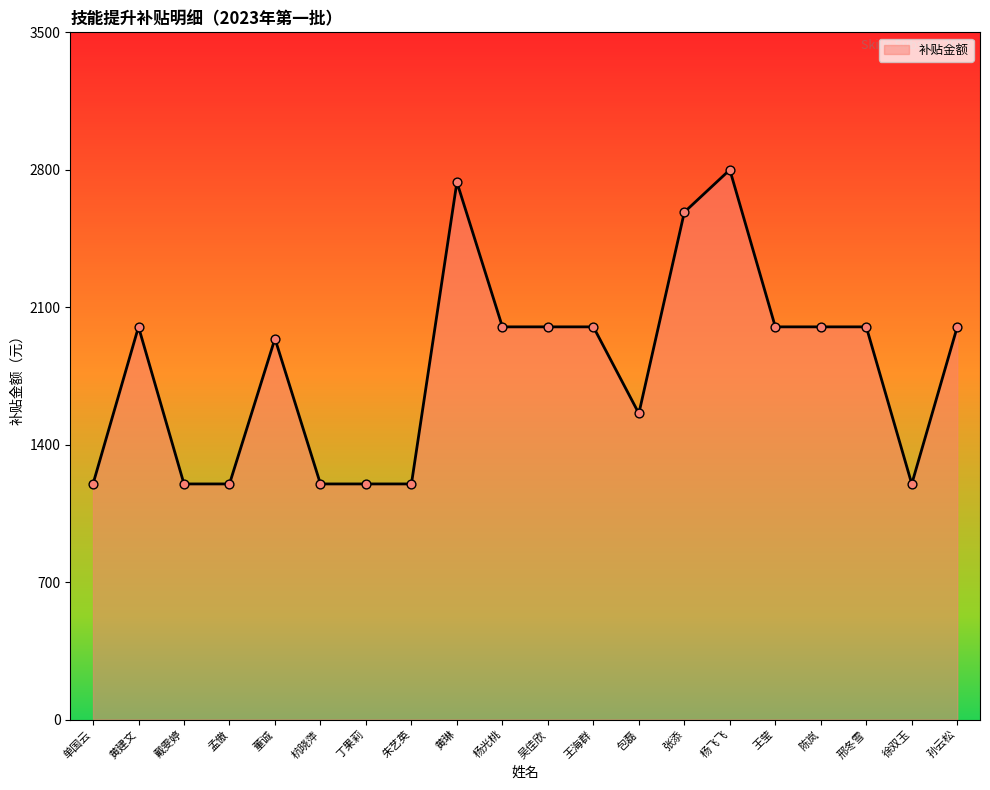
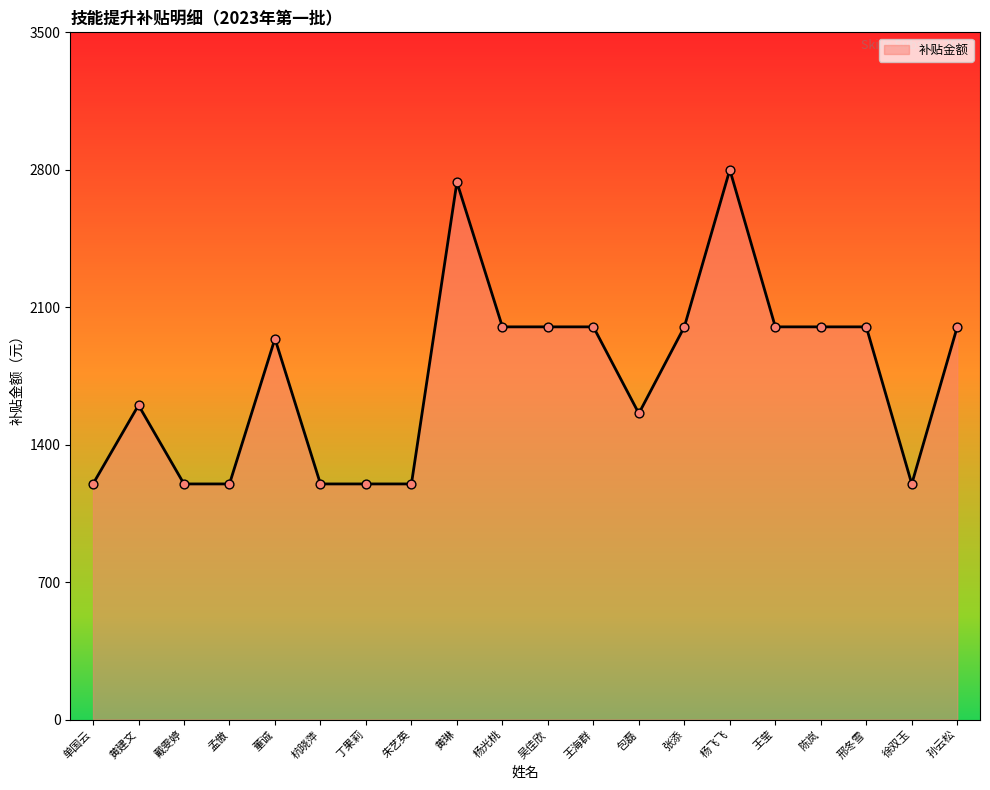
黄建文: 2000 -> 1600
张添: 2580 -> 2000
